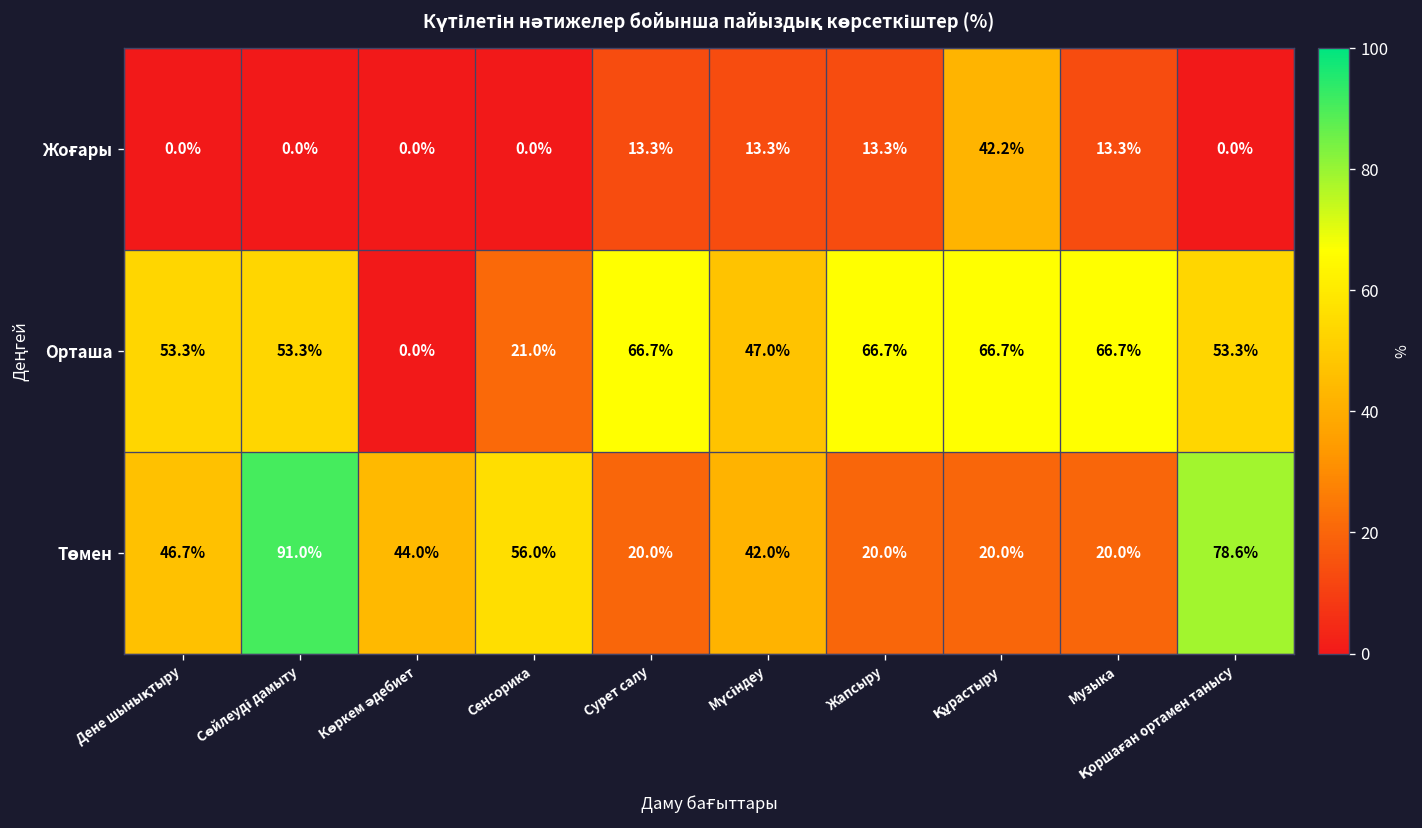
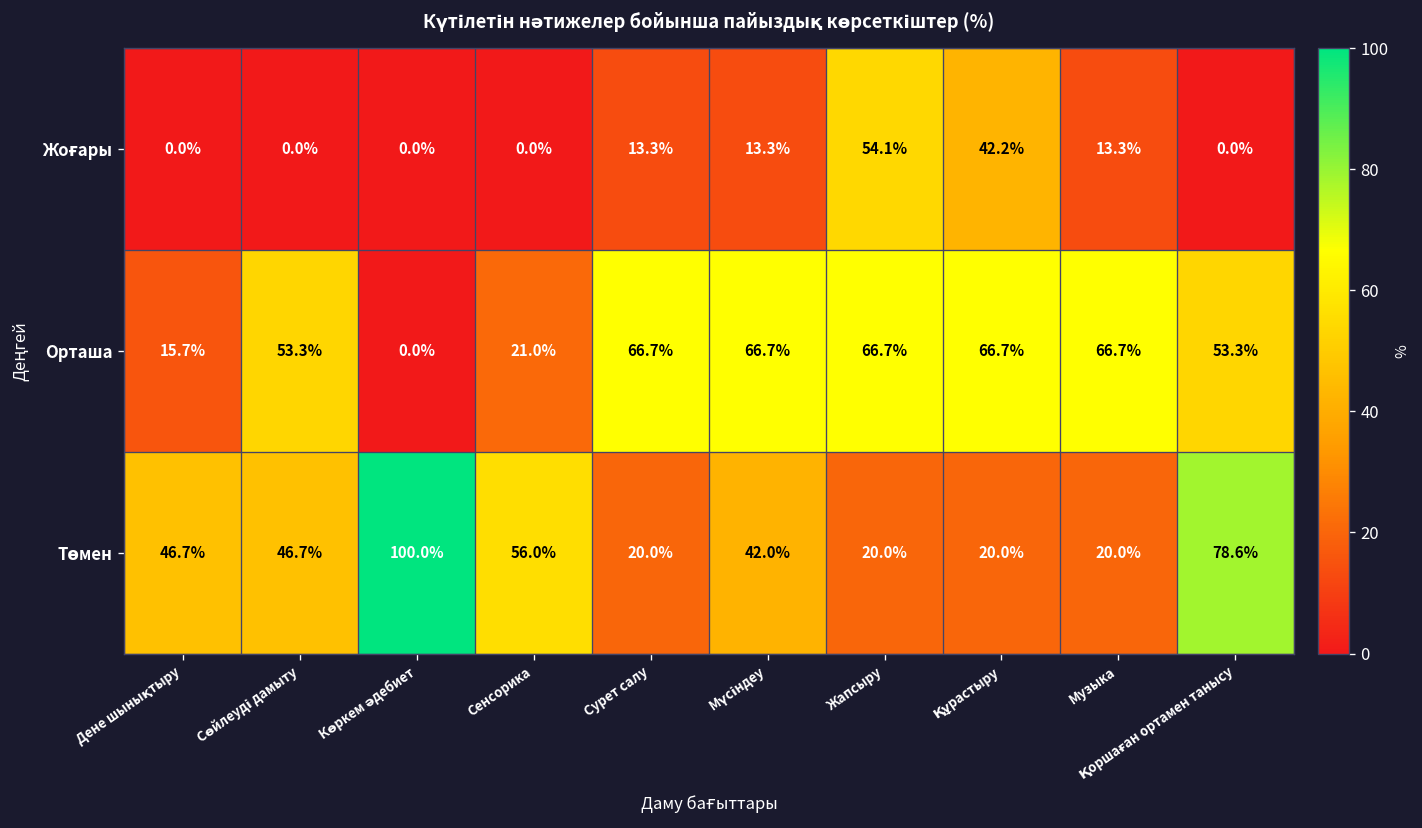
Жоғары, Жапсыру: 13.3% -> 54.1%
Орташа, Дене шынықтыру: 53.3% -> 15.7%
Орташа, Мүсіндеу: 47.0% -> 66.7%
Төмен, Сөйлеуді дамыту: 91.0% -> 46.7%
Төмен, Көркем әдебиет: 44.0% -> 100.0%
